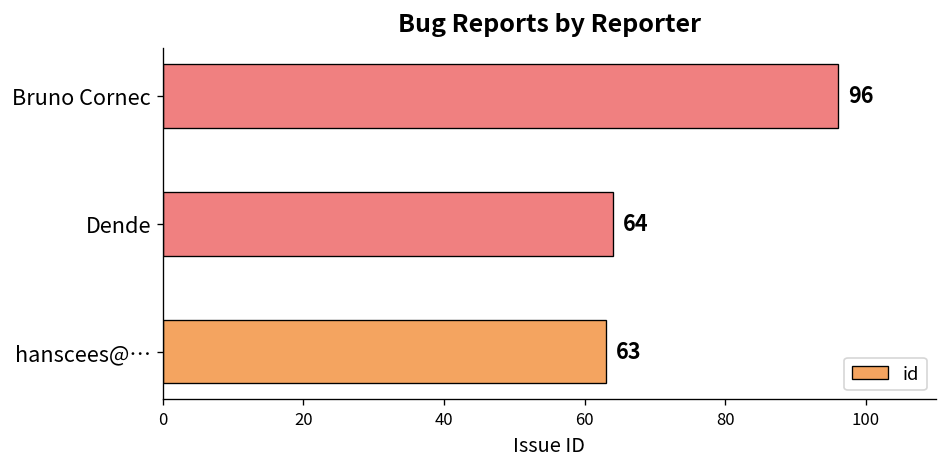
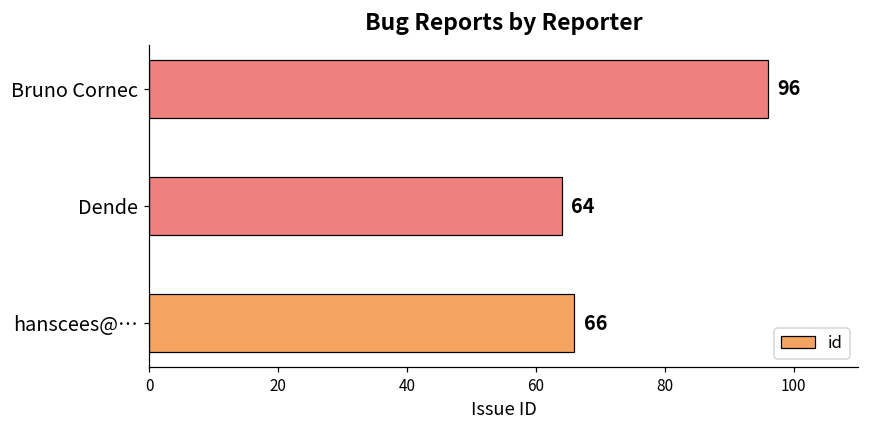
hanscees@…: 63 -> 66
